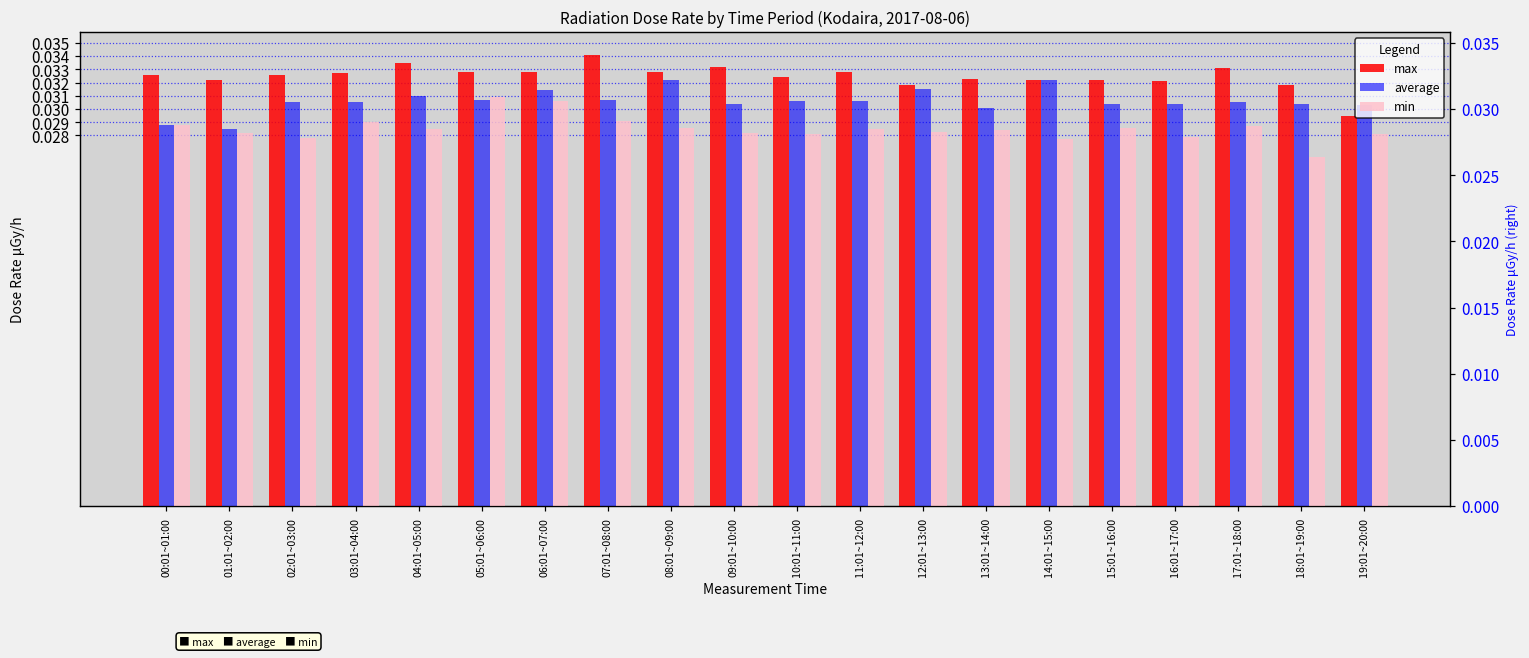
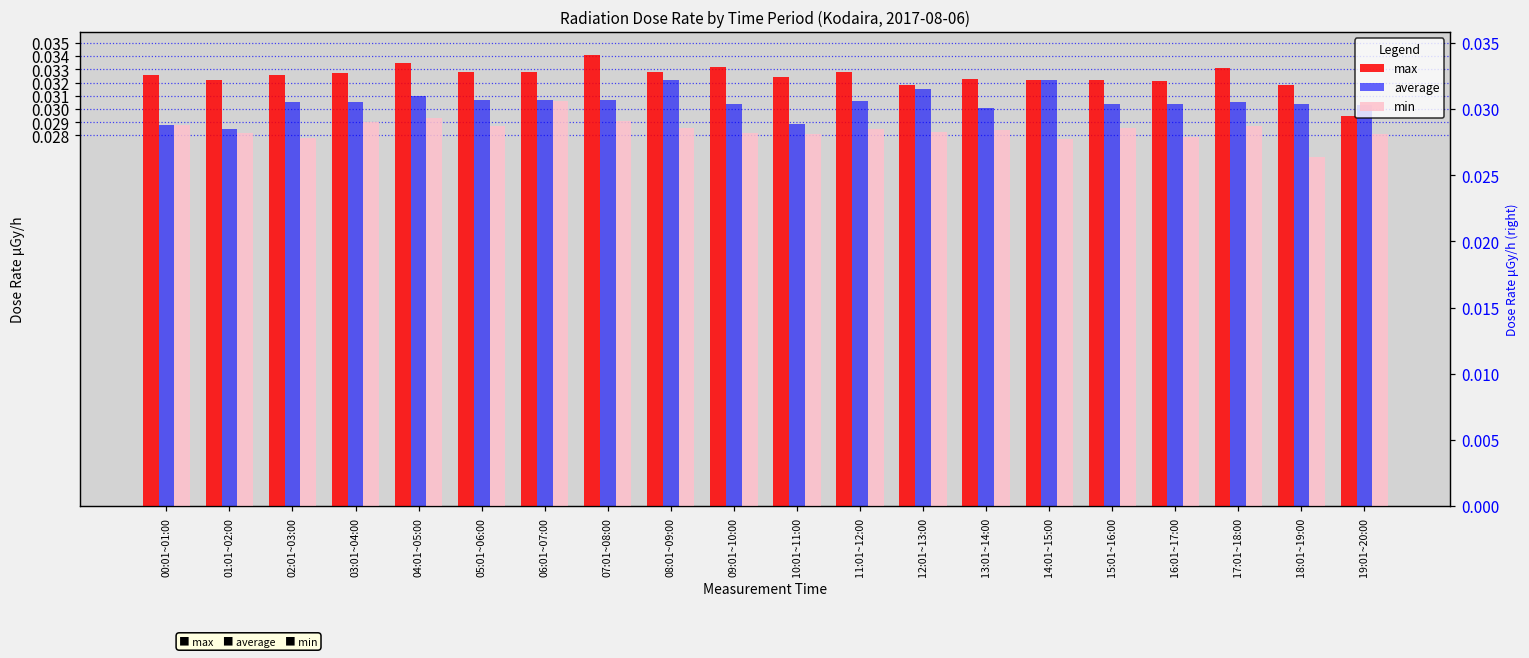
min, 04:01~05:00: 0.0285 -> 0.0293
min, 05:01~06:00: 0.0309 -> 0.0287
average, 06:01~07:00: 0.0314 -> 0.0307
average, 10:01~11:00: 0.0306 -> 0.0289
